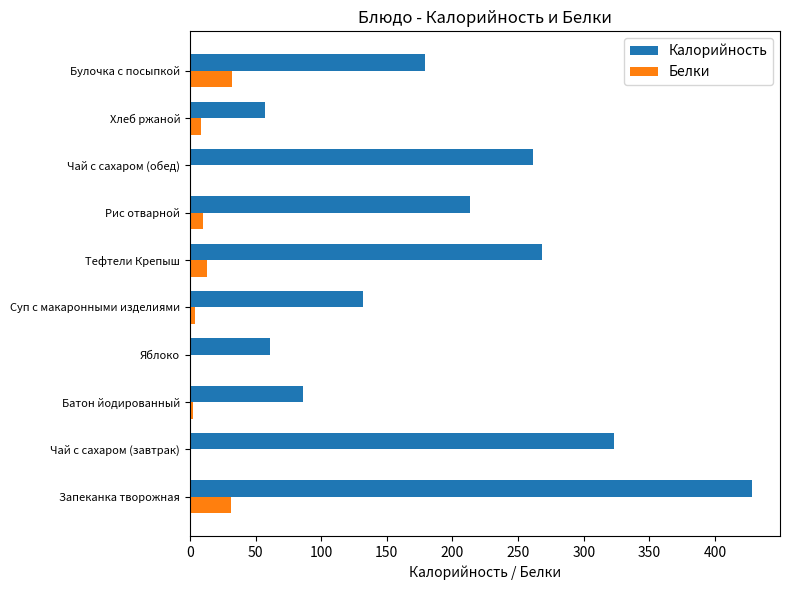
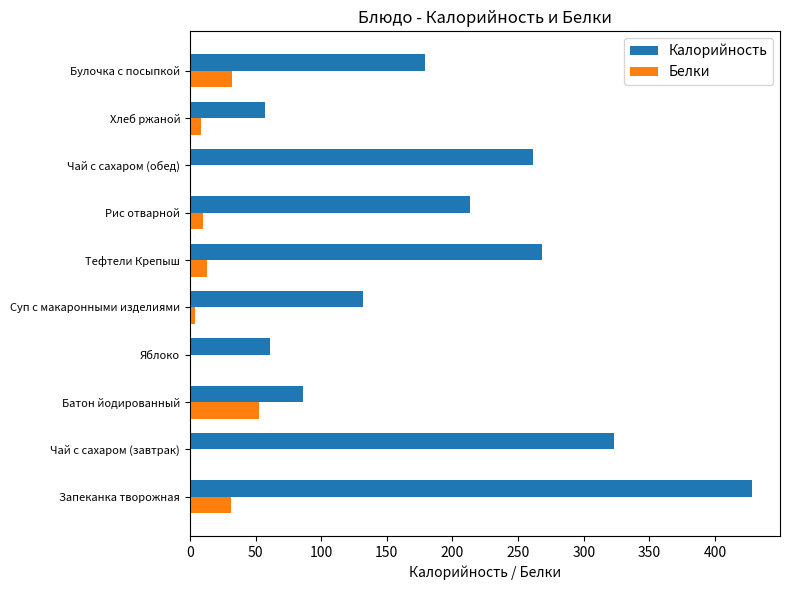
Белки, Батон йодированный: 3 -> 52
